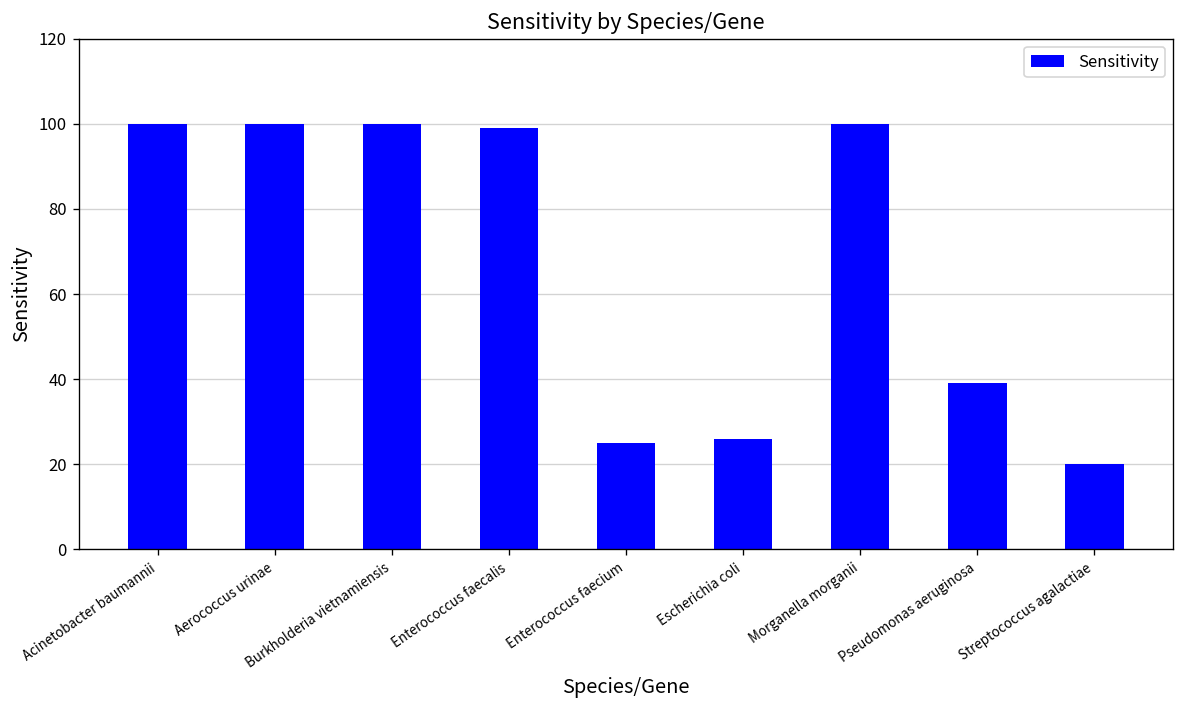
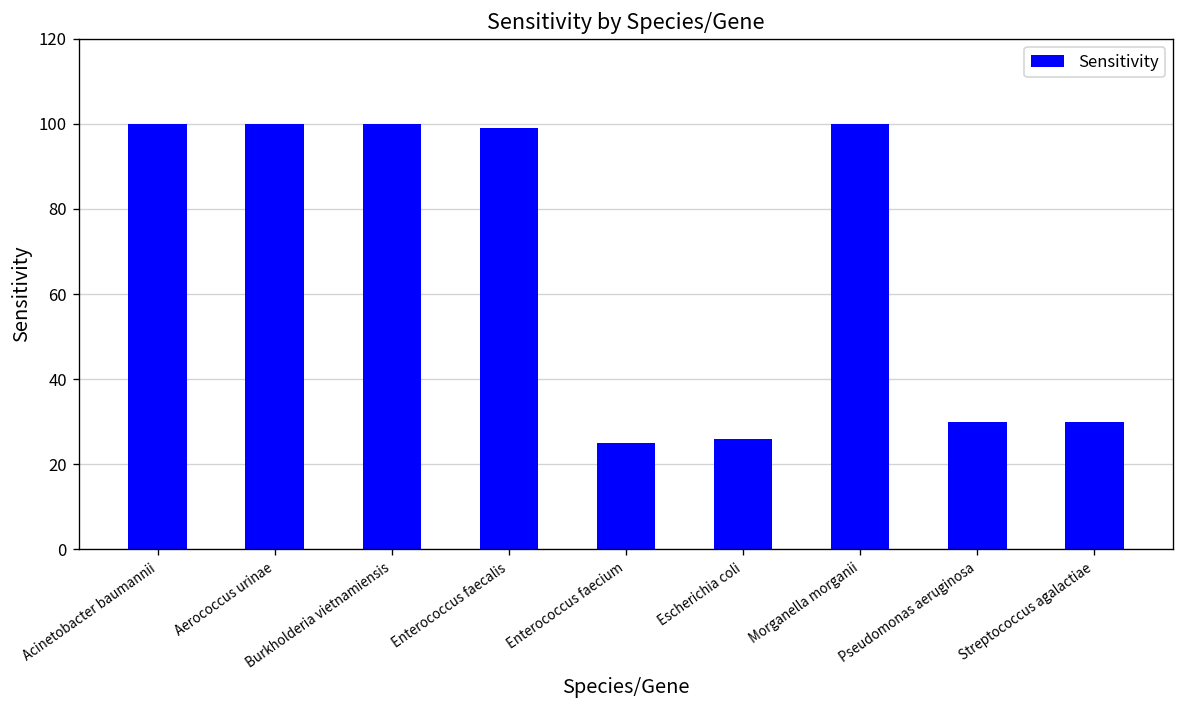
Pseudomonas aeruginosa: 39 -> 30
Streptococcus agalactiae: 20 -> 30
